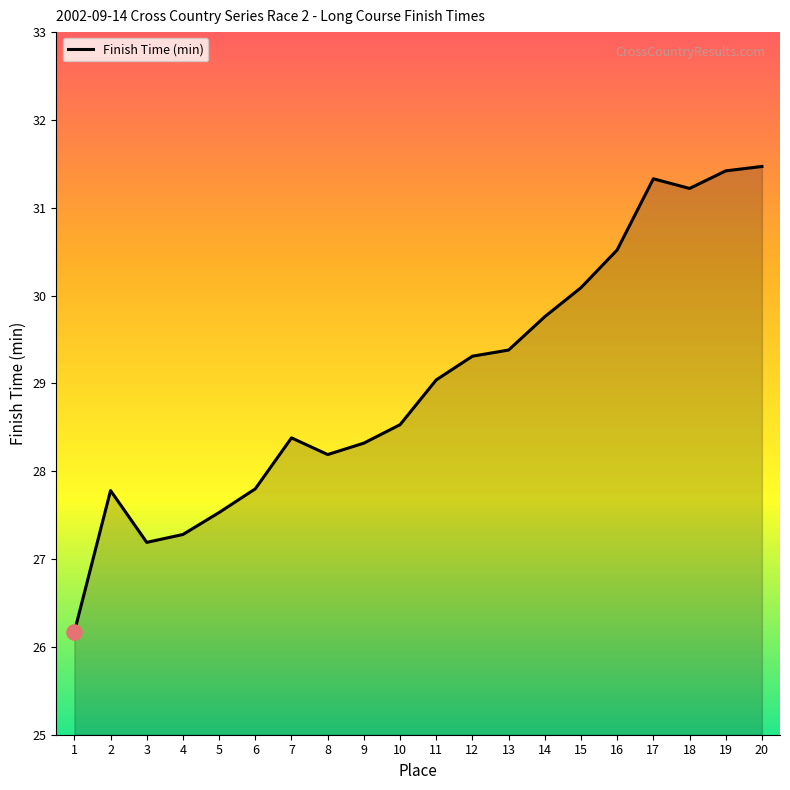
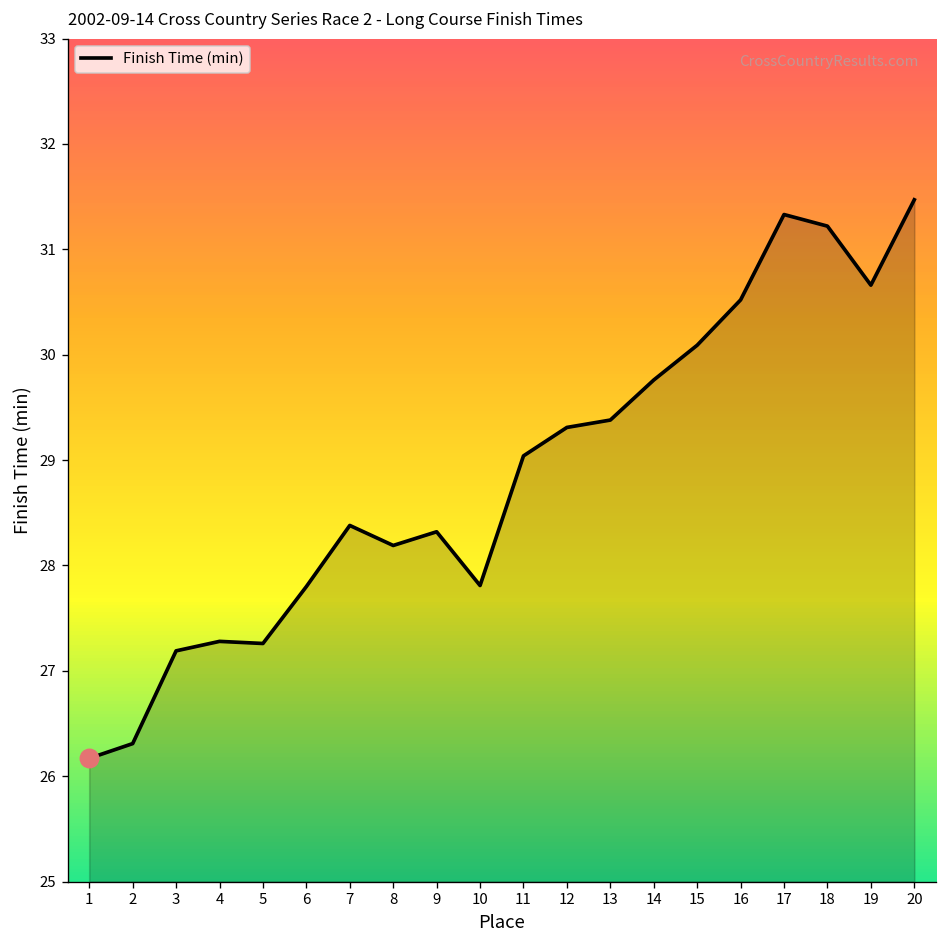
Finish Time (min), 2: 27.8 -> 26.3
Finish Time (min), 5: 27.5 -> 27.3
Finish Time (min), 10: 28.5 -> 27.8
Finish Time (min), 19: 31.4 -> 30.7
